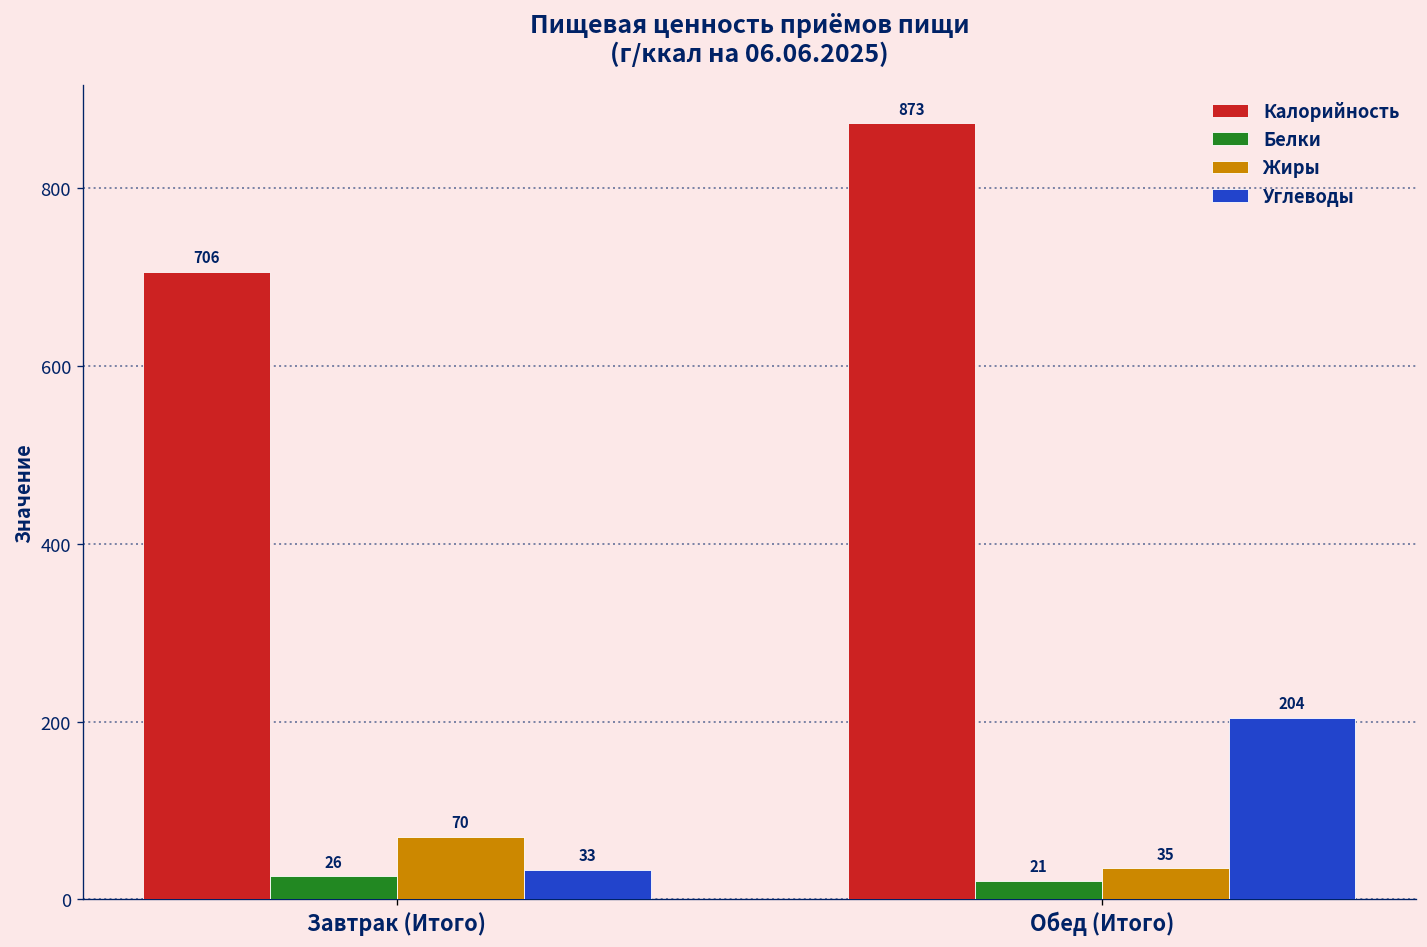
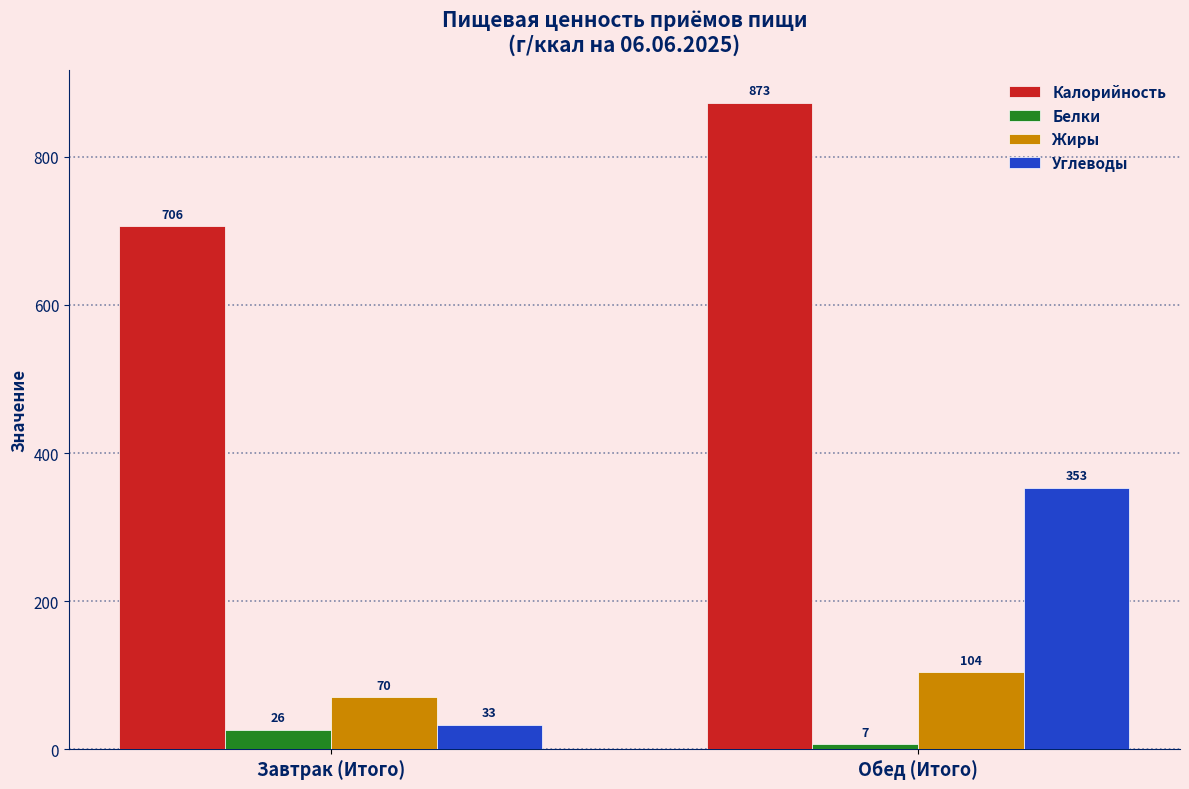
Белки, Обед (Итого): 21 -> 7
Жиры, Обед (Итого): 35 -> 104
Углеводы, Обед (Итого): 204 -> 353
